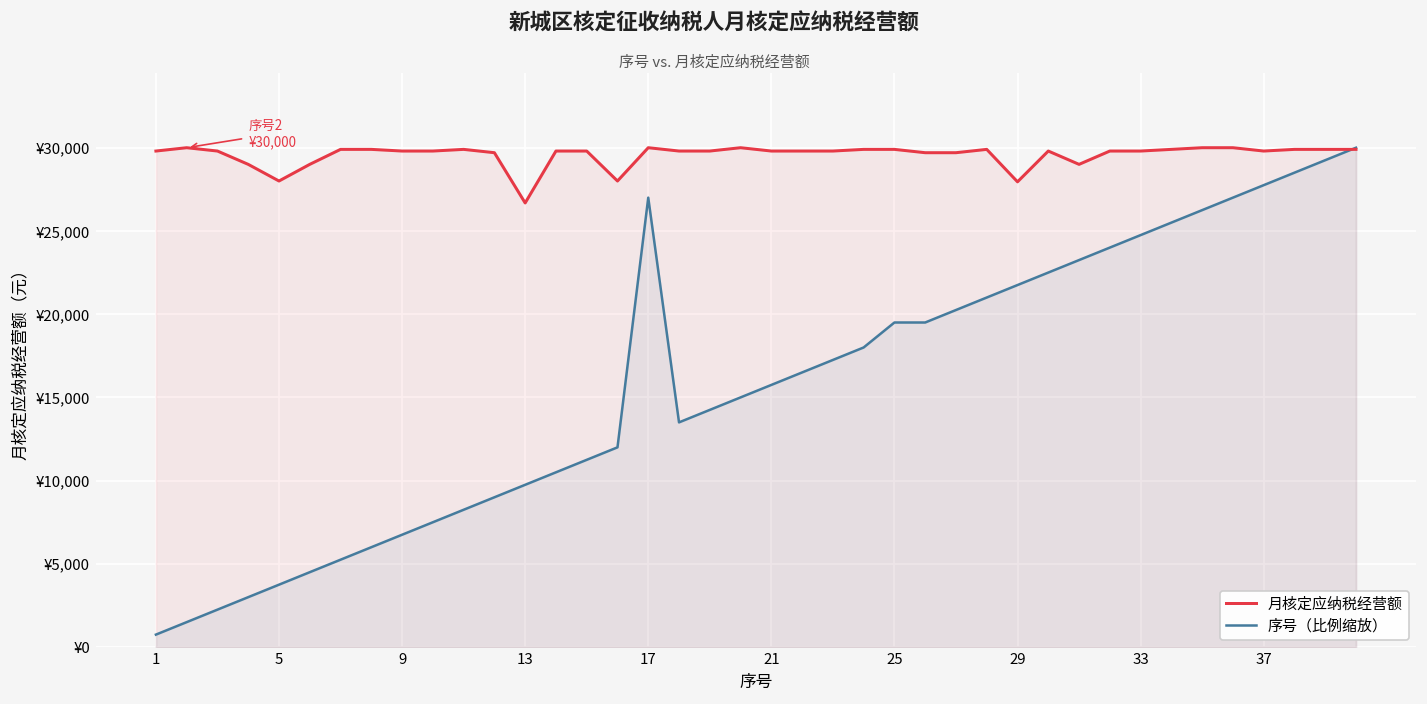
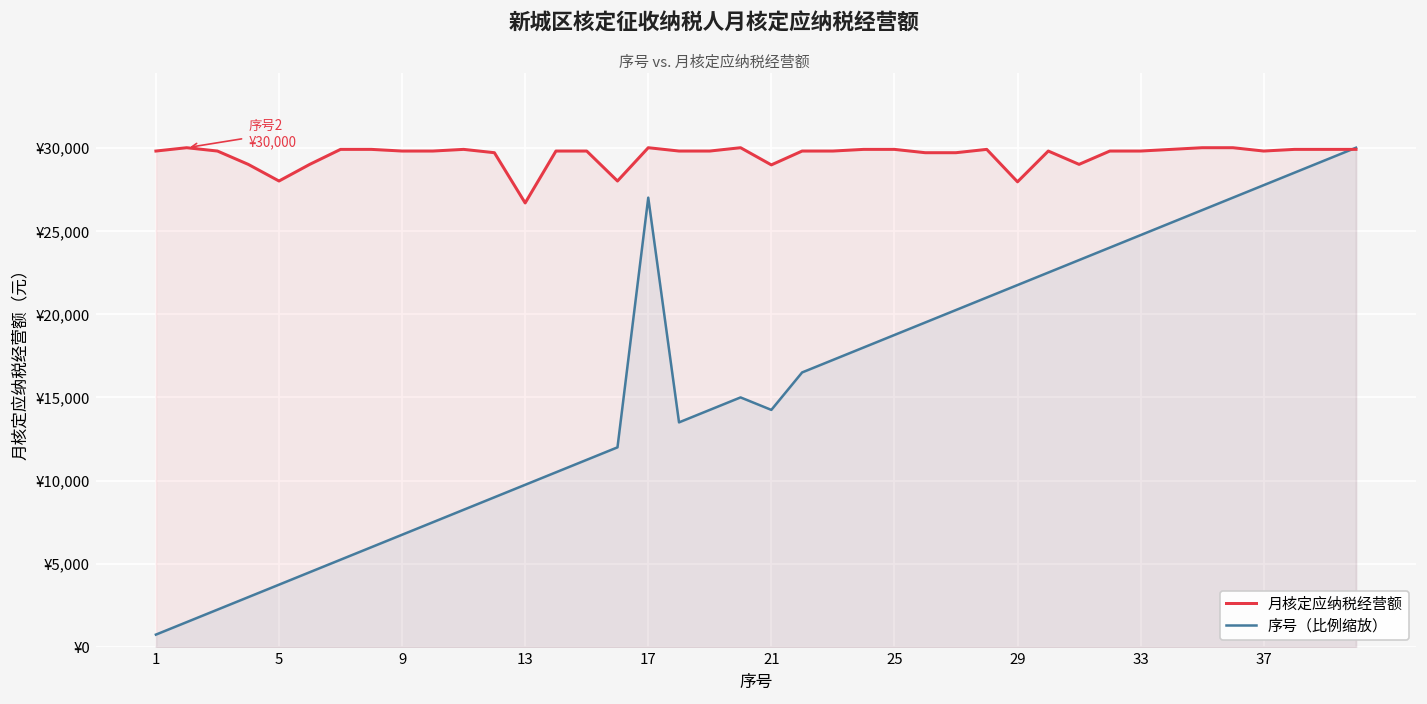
月核定应纳税经营额, 21: ¥29,800 -> ¥29,000
序号（比例缩放）, 21: ¥15,800 -> ¥14,300
序号（比例缩放）, 25: ¥19,500 -> ¥18,800
